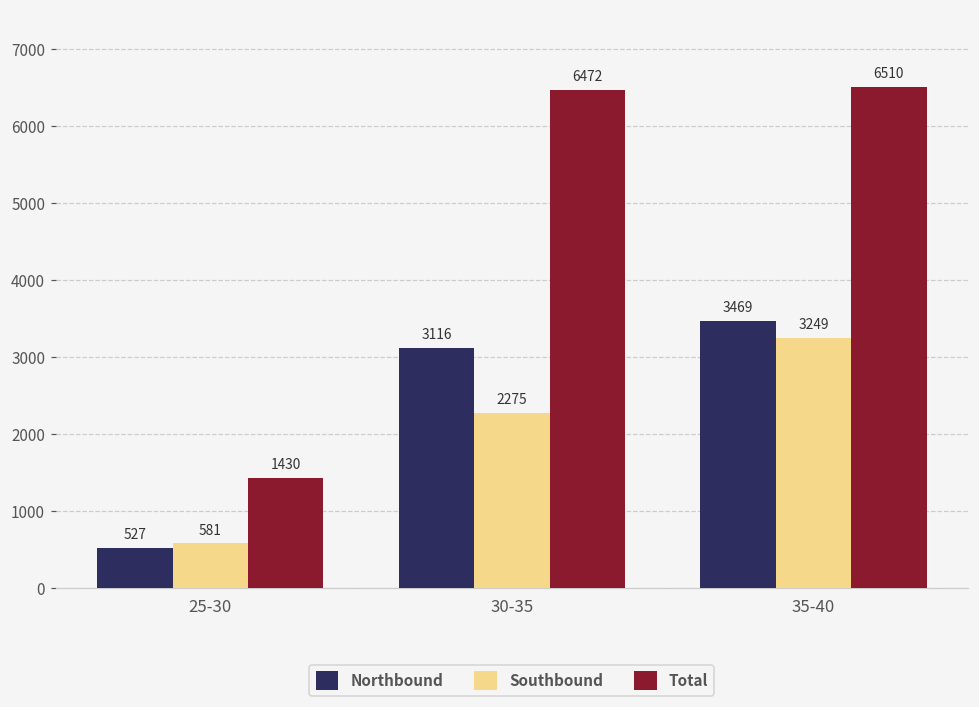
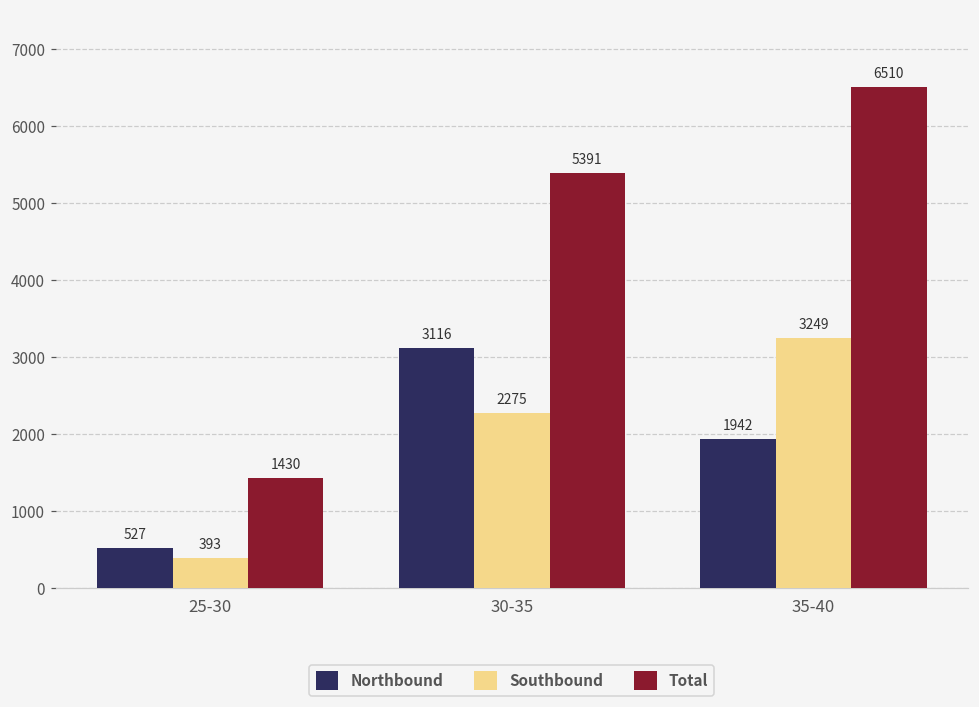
Southbound, 25-30: 581 -> 393
Total, 30-35: 6472 -> 5391
Northbound, 35-40: 3469 -> 1942
